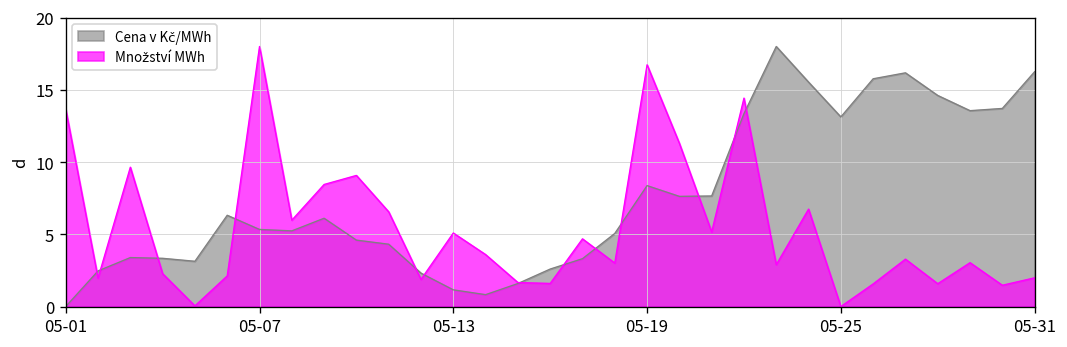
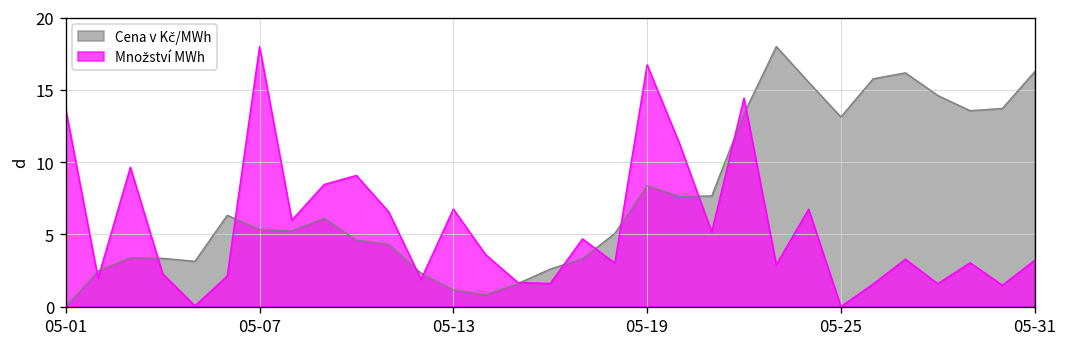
Množství MWh, 05-13: 5.1 -> 6.8
Množství MWh, 05-31: 2.0 -> 3.2
